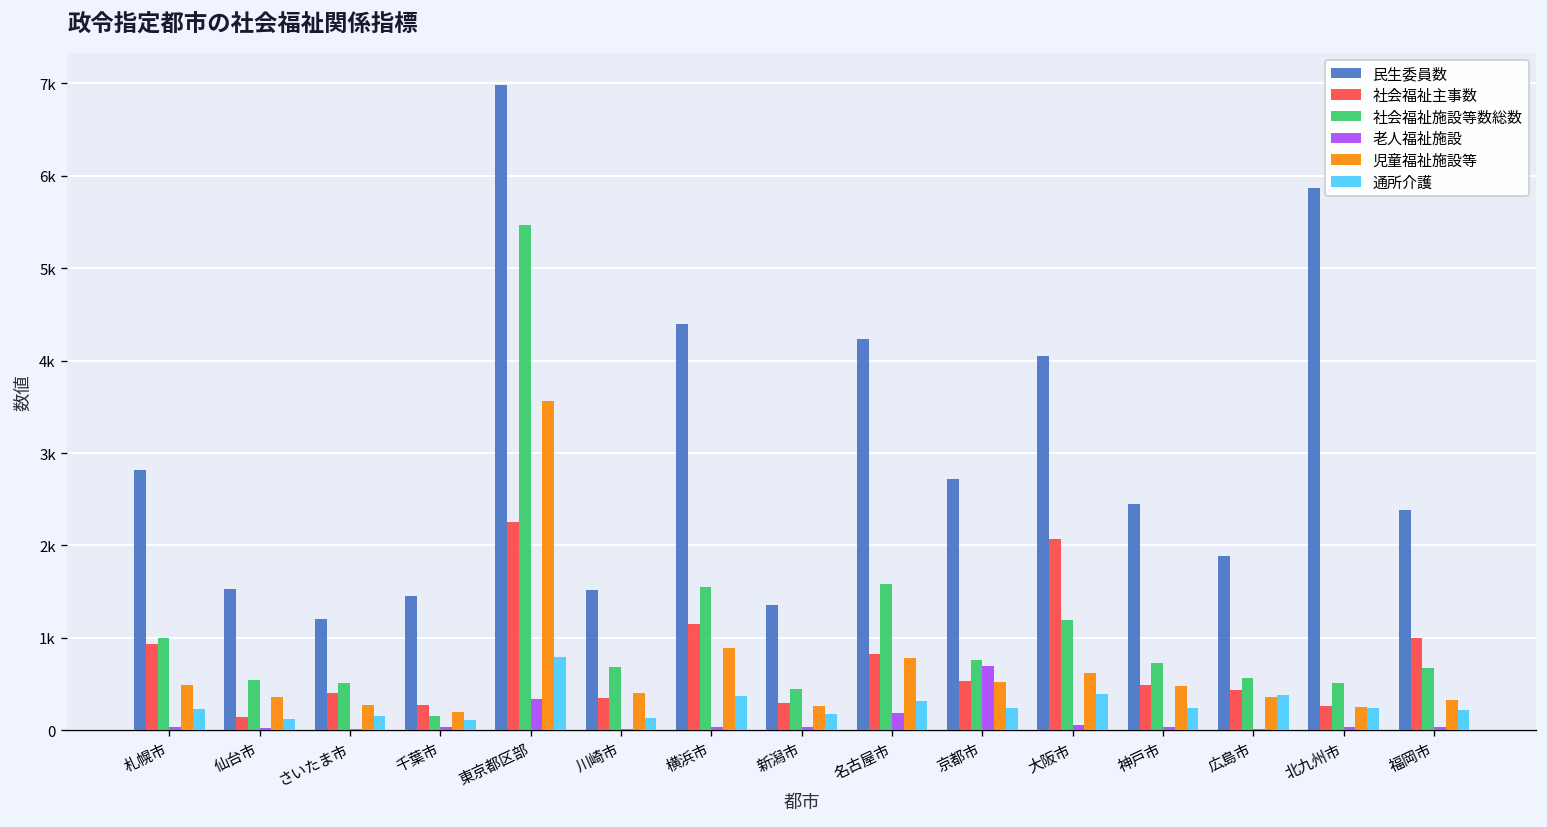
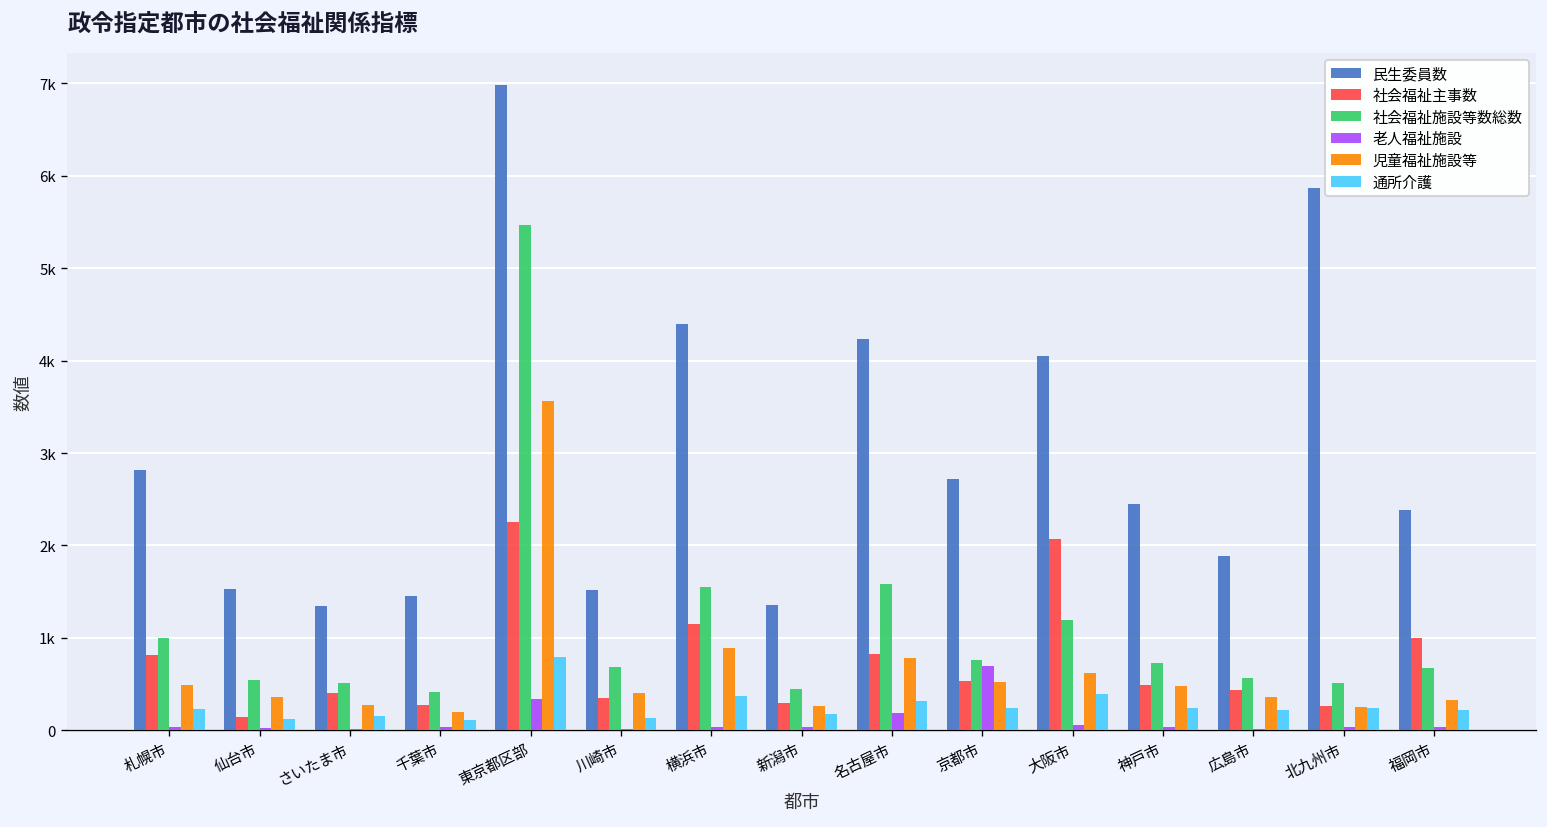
社会福祉主事数, 札幌市: 900 -> 800
民生委員数, さいたま市: 1200 -> 1300
社会福祉施設等数総数, 千葉市: 200 -> 400
通所介護, 広島市: 400 -> 200
